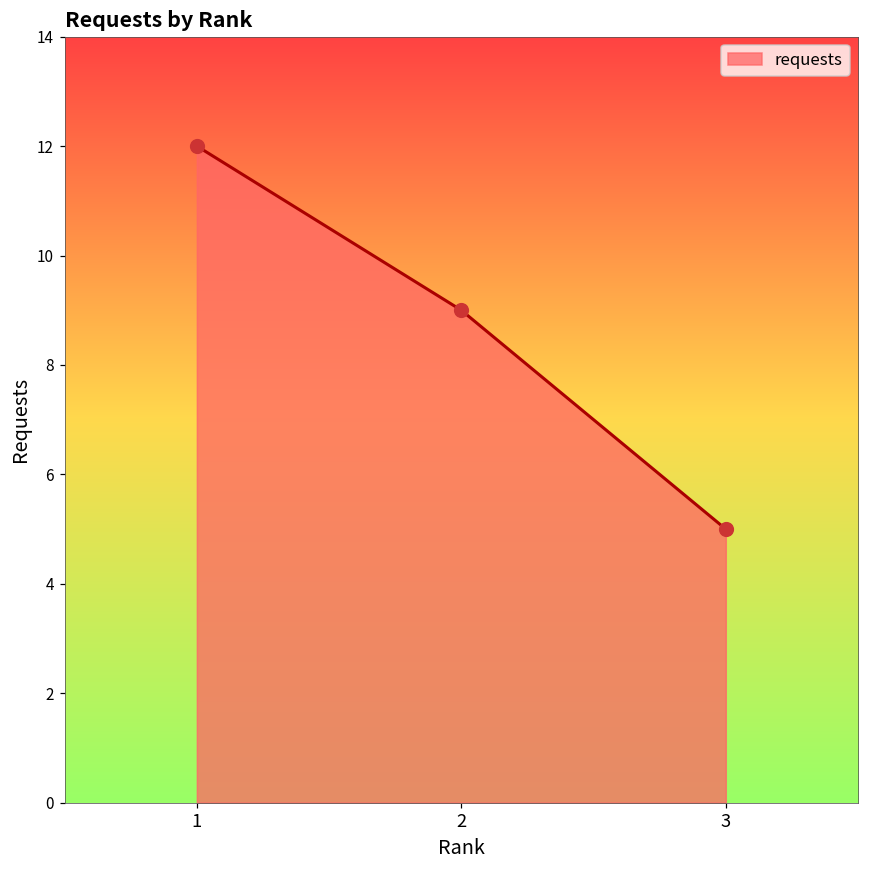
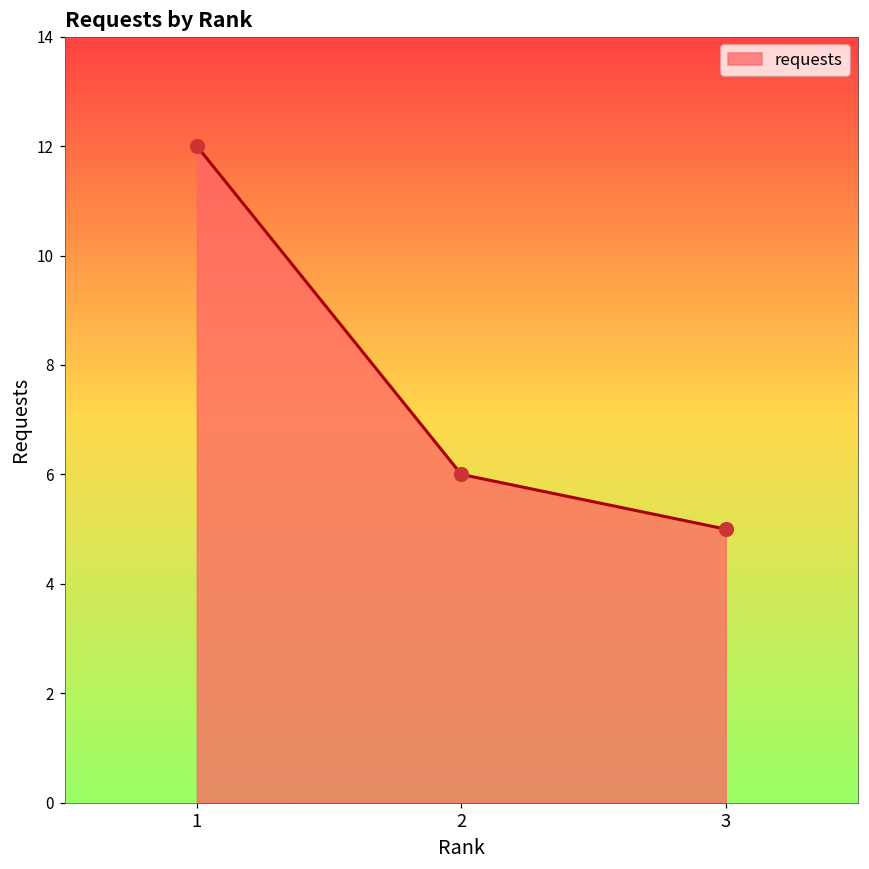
2: 9 -> 6
